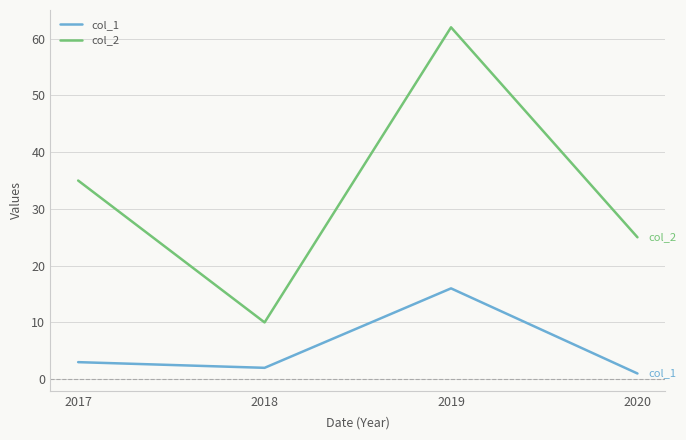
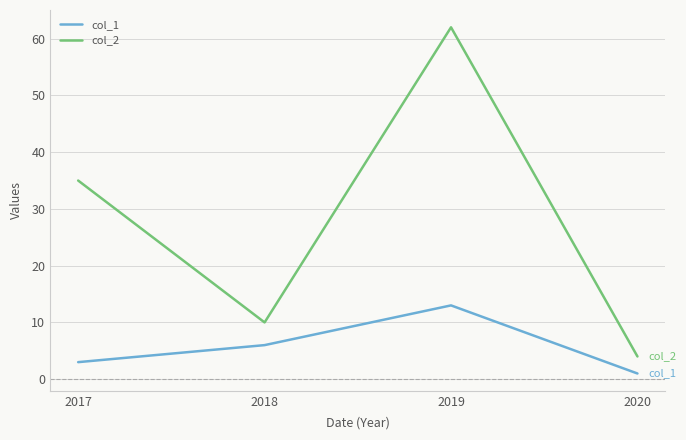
col_1, 2018: 2 -> 6
col_1, 2019: 16 -> 13
col_2, 2020: 25 -> 4
